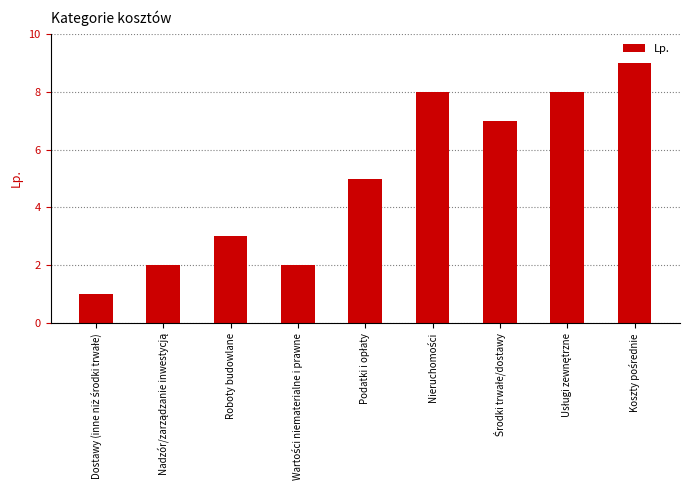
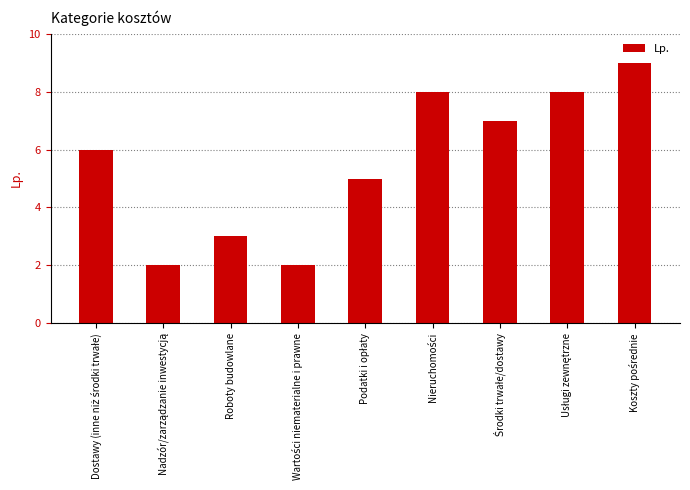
Dostawy (inne niż środki trwałe): 1 -> 6
